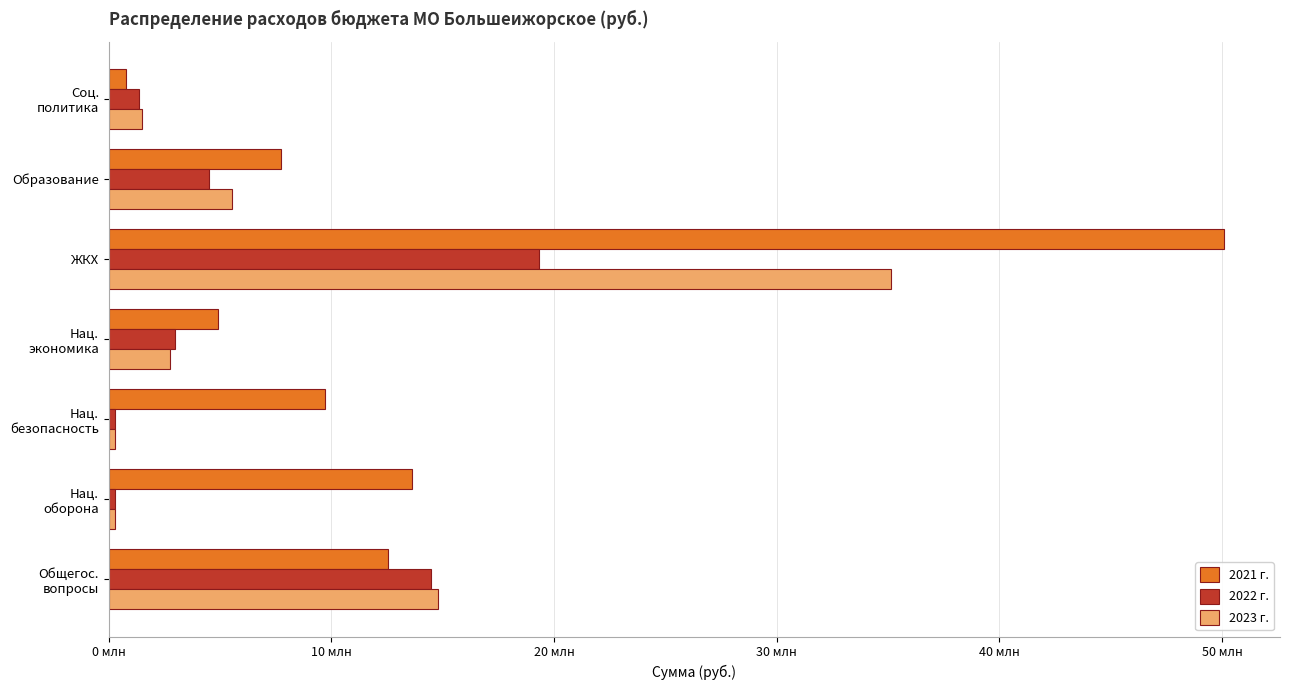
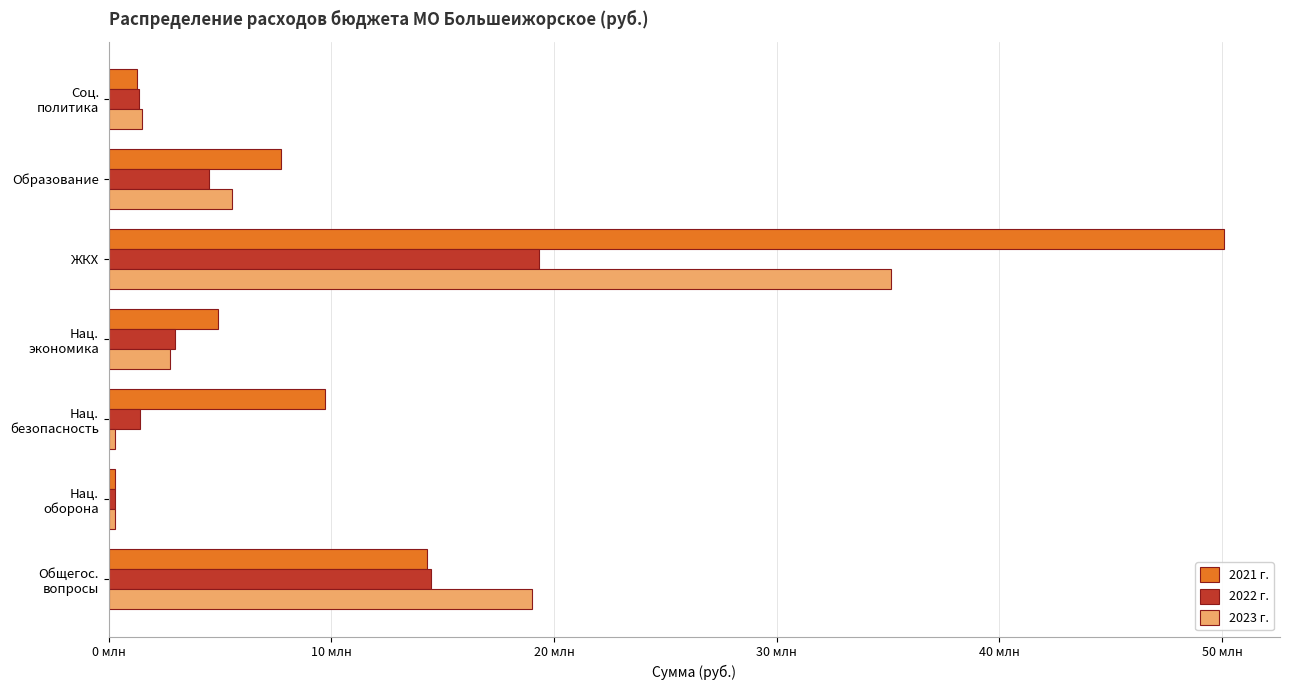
2021 г., Соц. политика: 0.8 млн -> 1.3 млн
2022 г., Нац. безопасность: 0.3 млн -> 1.4 млн
2021 г., Нац. оборона: 13.6 млн -> 0.3 млн
2021 г., Общегос. вопросы: 12.6 млн -> 14.3 млн
2023 г., Общегос. вопросы: 14.8 млн -> 19.0 млн
